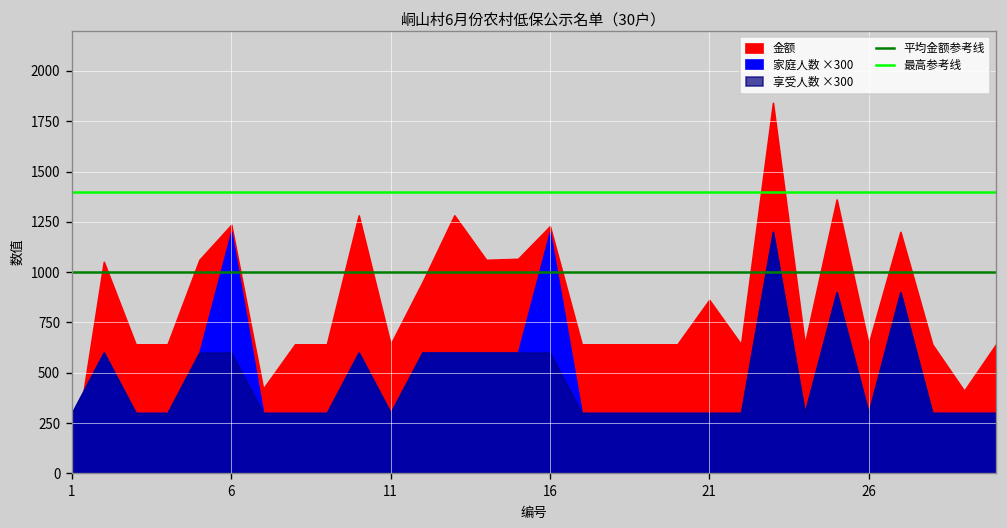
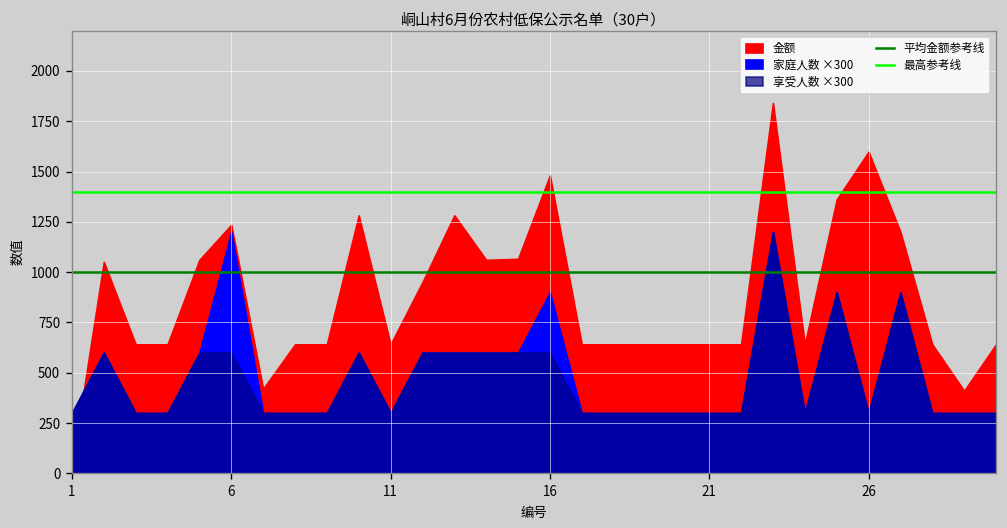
金额, 16: 1230 -> 1480
家庭人数 ×300, 16: 1200 -> 900
金额, 21: 860 -> 640
金额, 26: 640 -> 1600
